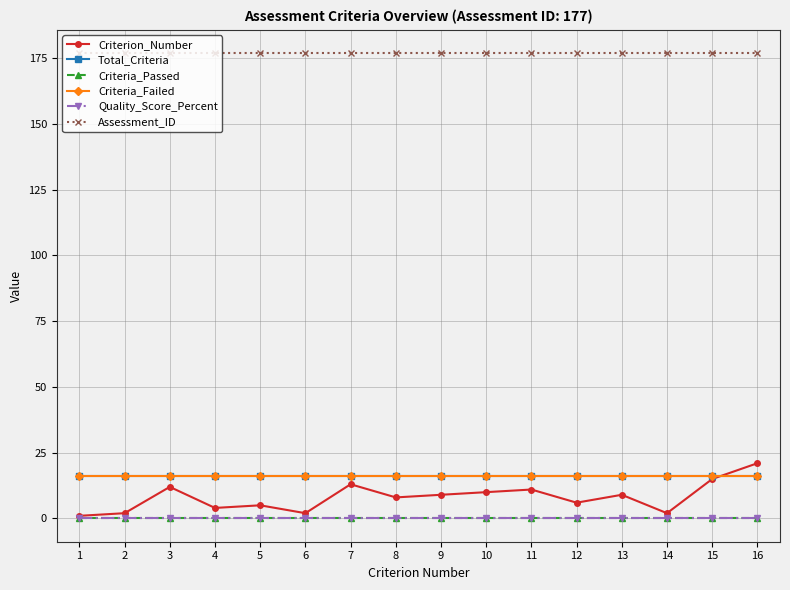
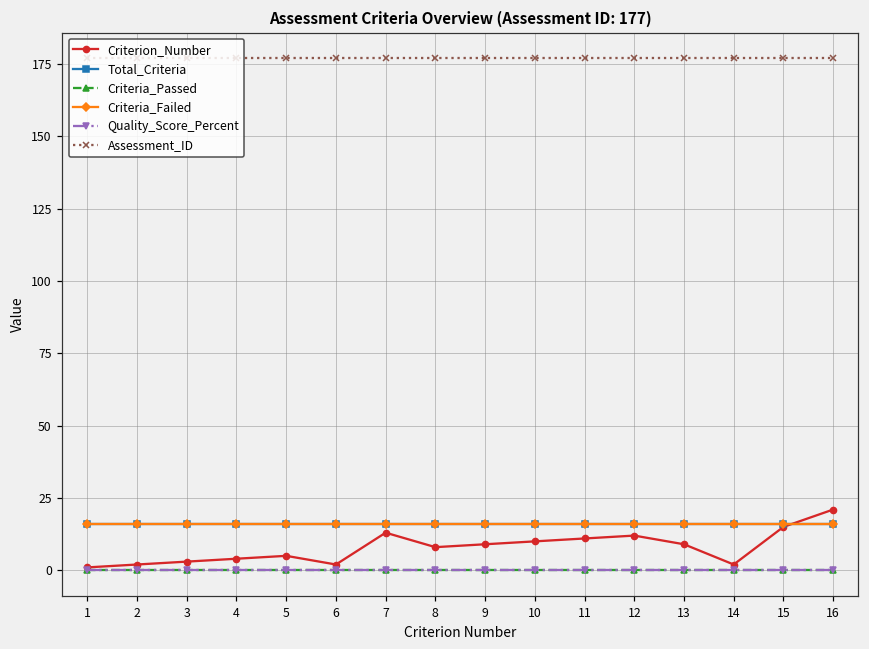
Criterion_Number, 3: 12 -> 3
Criterion_Number, 12: 6 -> 12
